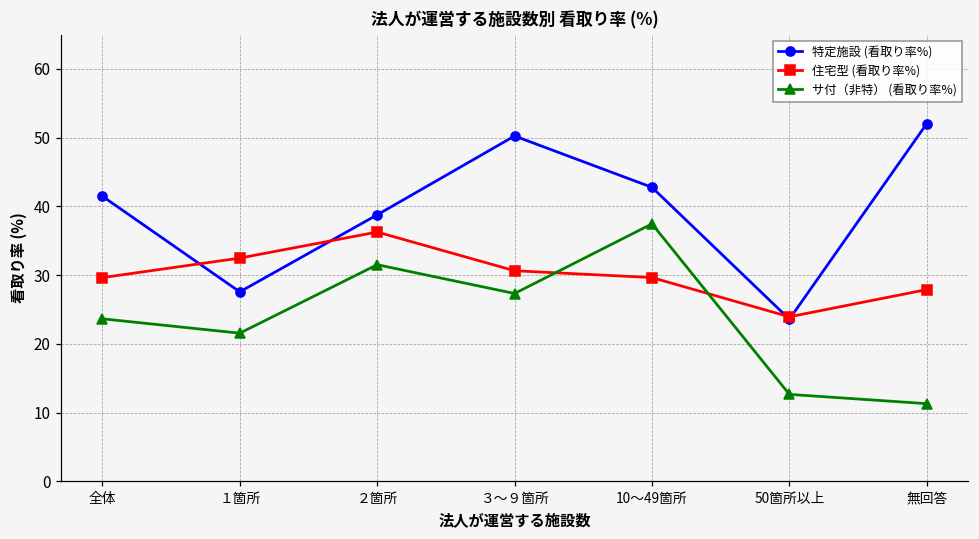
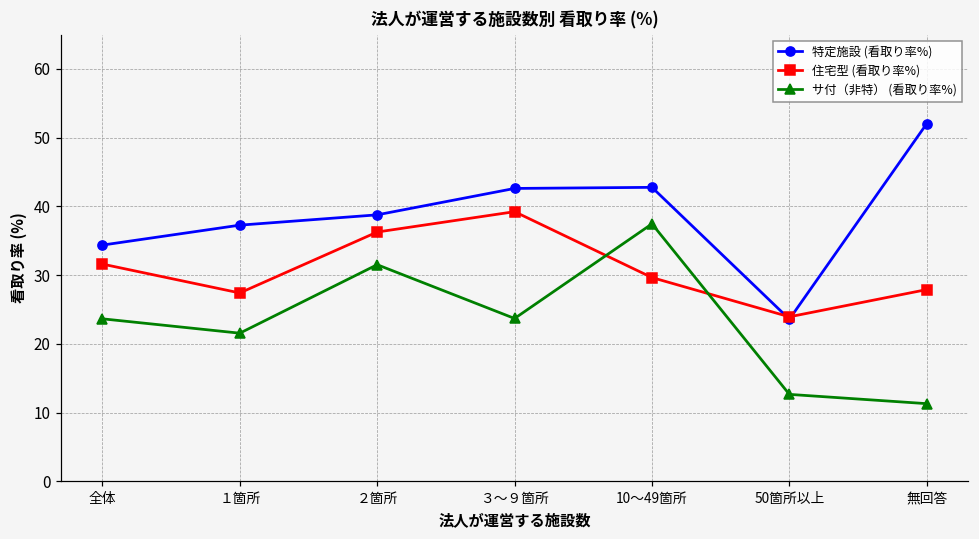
特定施設 (看取り率%), 全体: 41 -> 34
住宅型 (看取り率%), 全体: 30 -> 32
特定施設 (看取り率%), １箇所: 28 -> 37
住宅型 (看取り率%), １箇所: 32 -> 27
特定施設 (看取り率%), ３～９箇所: 50 -> 43
住宅型 (看取り率%), ３～９箇所: 31 -> 39
サ付（非特） (看取り率%), ３～９箇所: 27 -> 24
